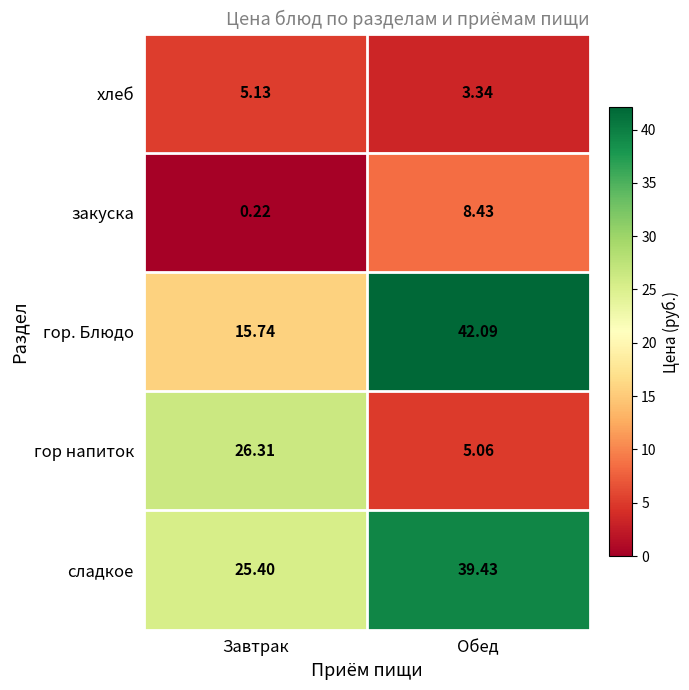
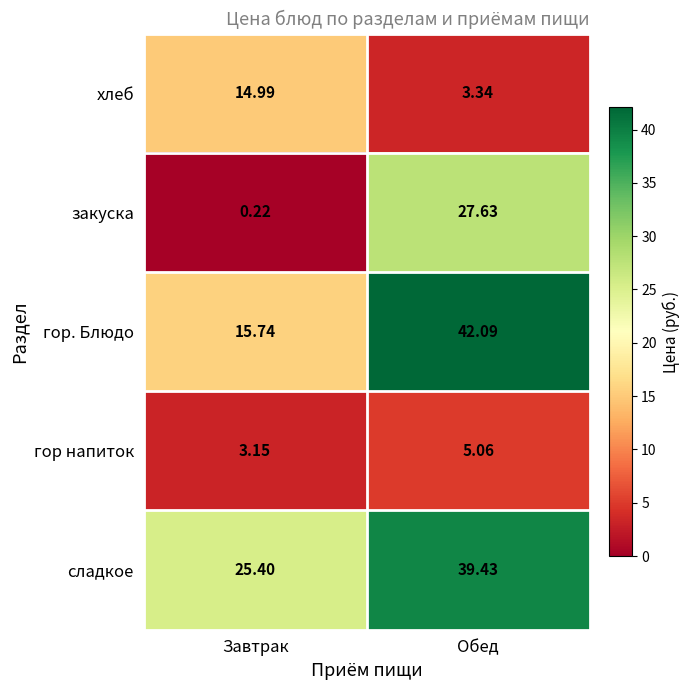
хлеб, Завтрак: 5.13 -> 14.99
закуска, Обед: 8.43 -> 27.63
гор напиток, Завтрак: 26.31 -> 3.15
